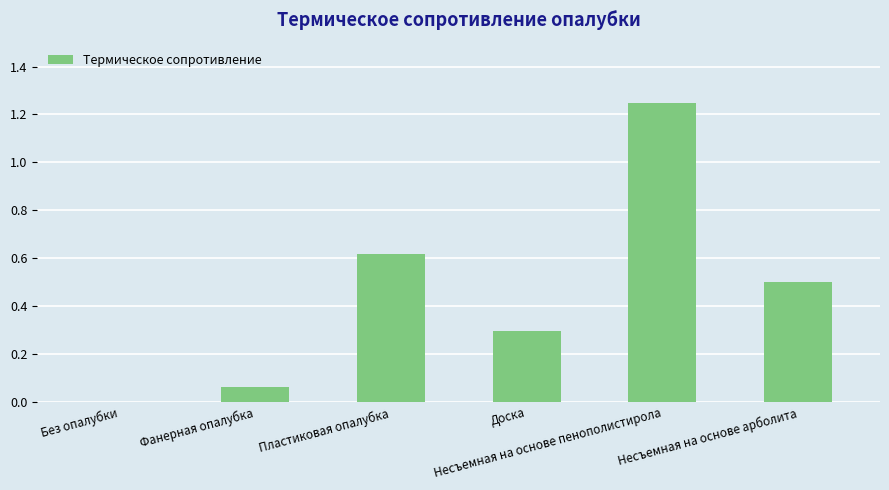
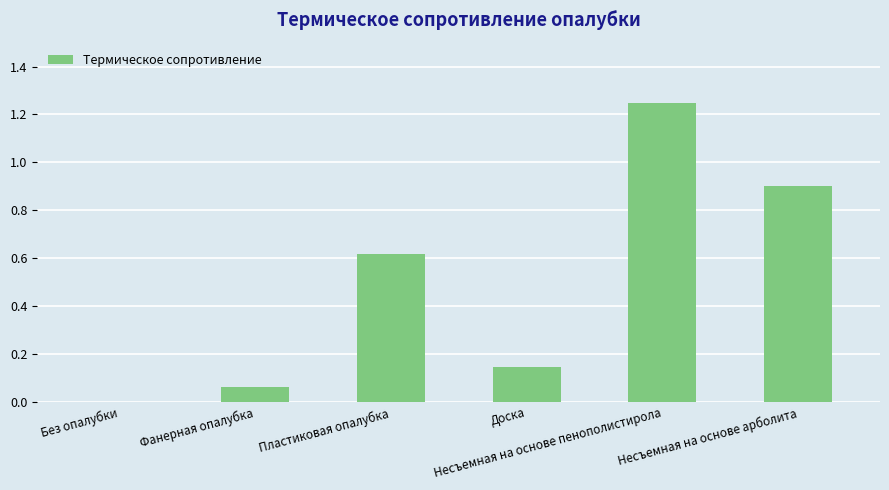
Доска: 0.30 -> 0.15
Несъемная на основе арболита: 0.5 -> 0.9
